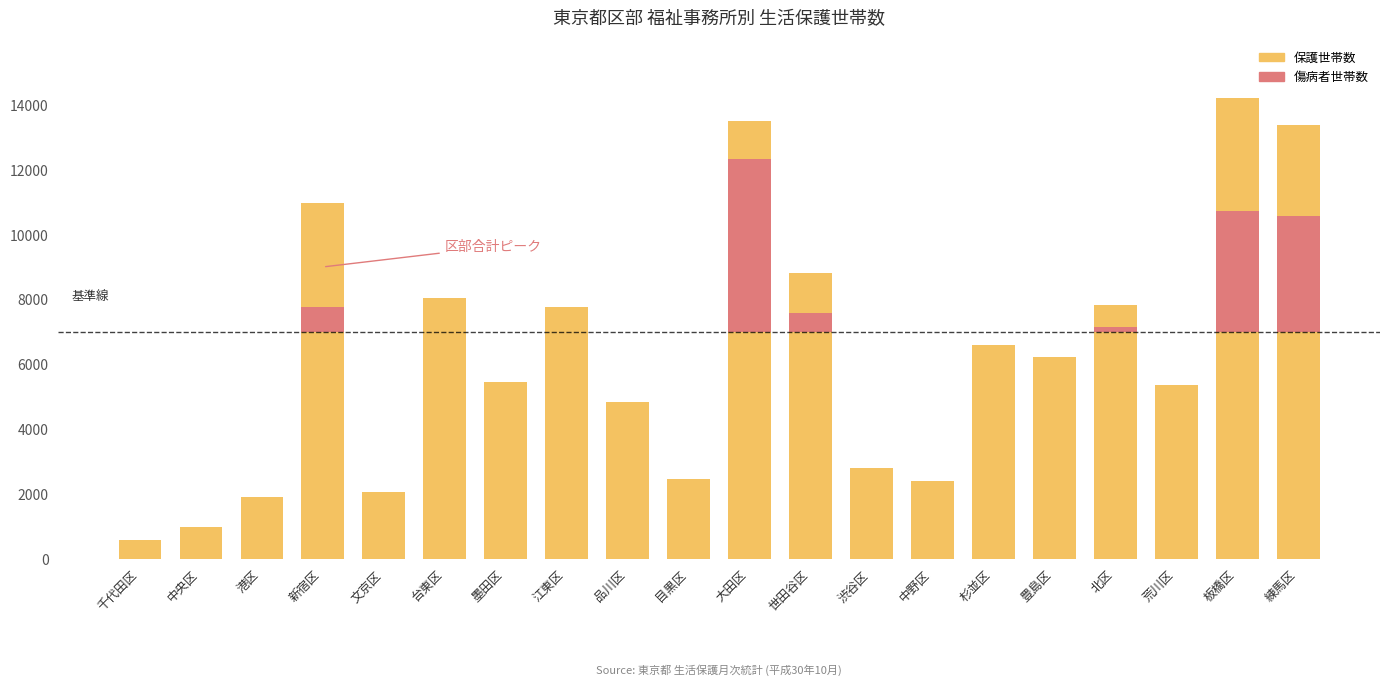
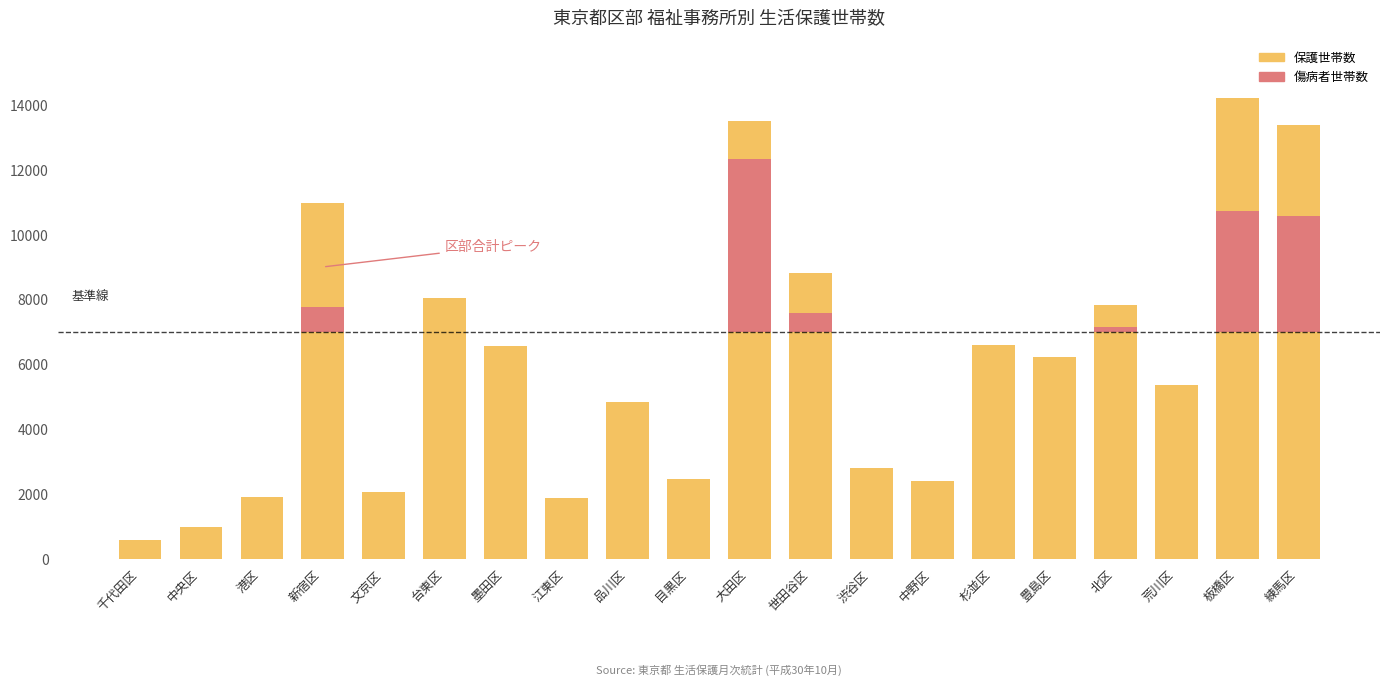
保護世帯数, 墨田区: 5500 -> 6600
保護世帯数, 江東区: 7800 -> 1900
